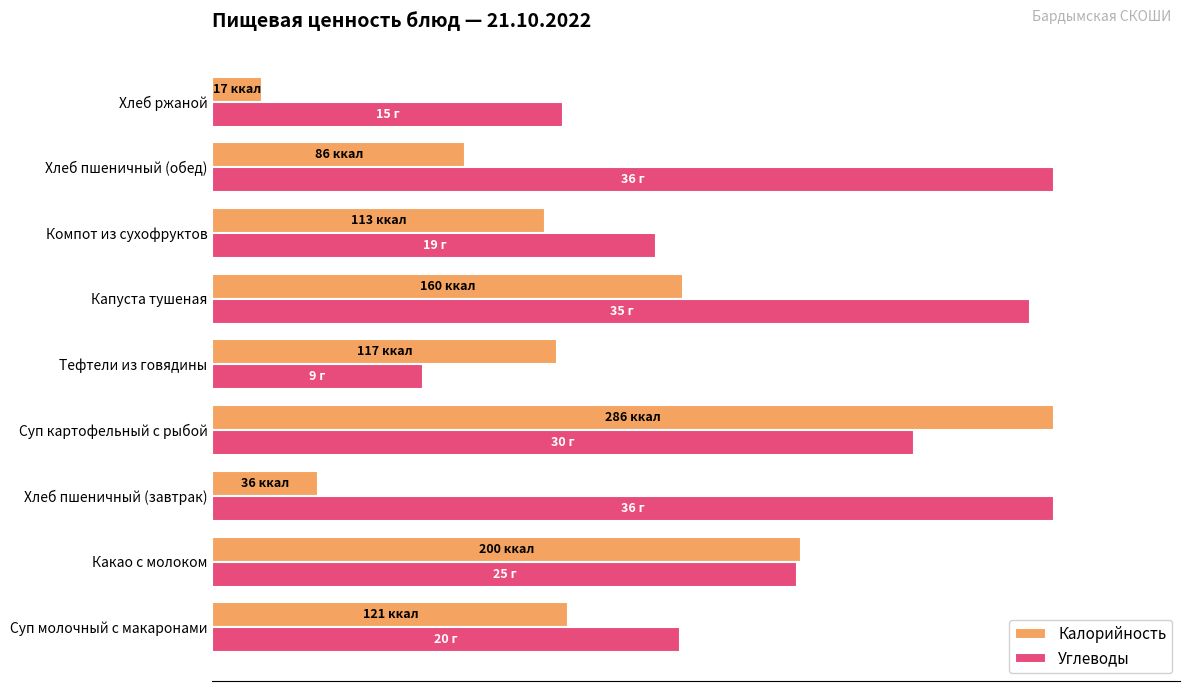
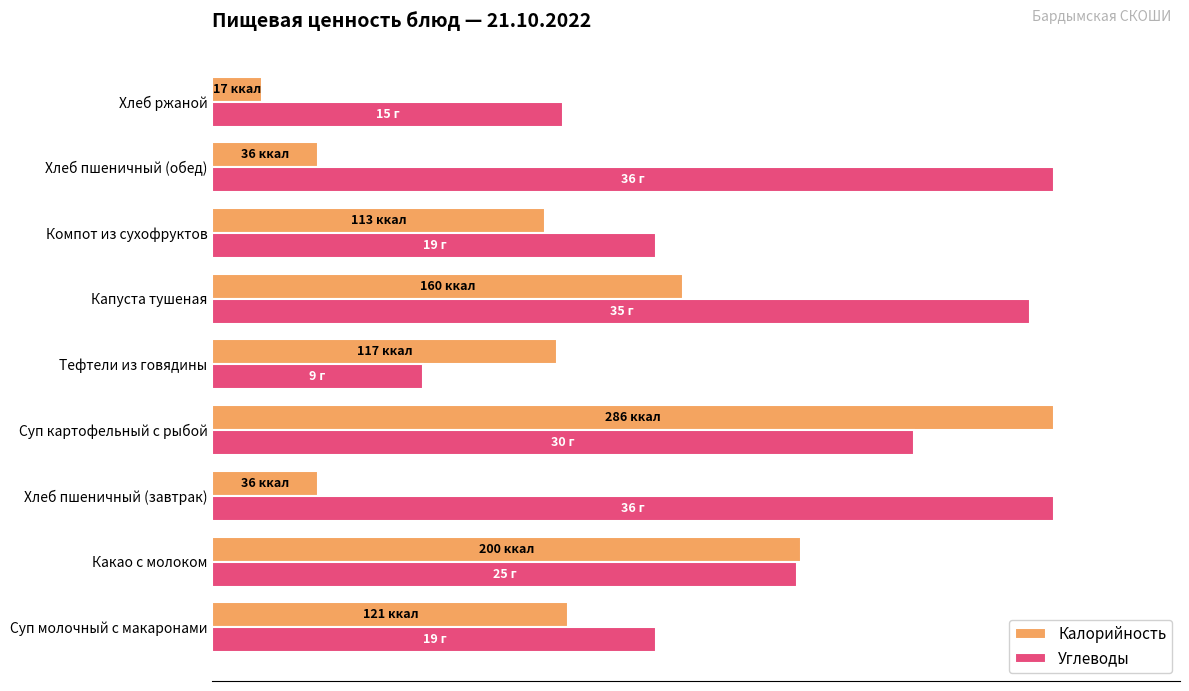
Калорийность, Хлеб пшеничный (обед): 86 -> 36
Углеводы, Суп молочный с макаронами: 20 -> 19
